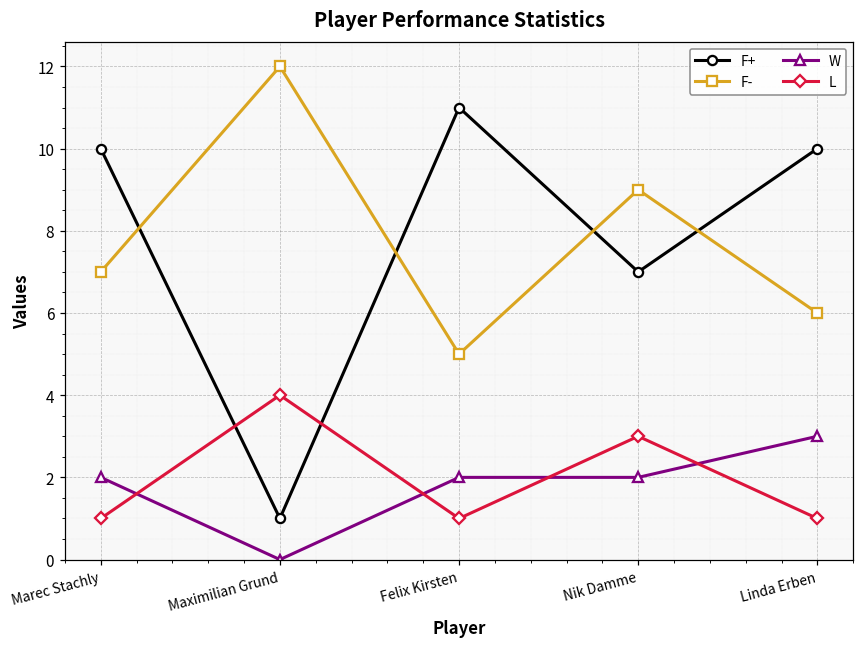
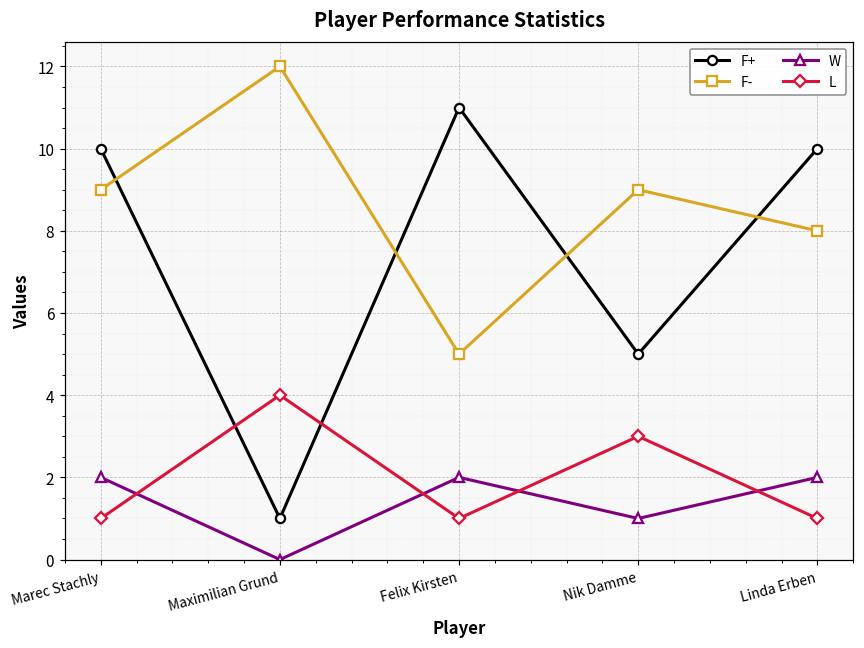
F-, Marec Stachly: 7 -> 9
F+, Nik Damme: 7 -> 5
W, Nik Damme: 2 -> 1
F-, Linda Erben: 6 -> 8
W, Linda Erben: 3 -> 2
